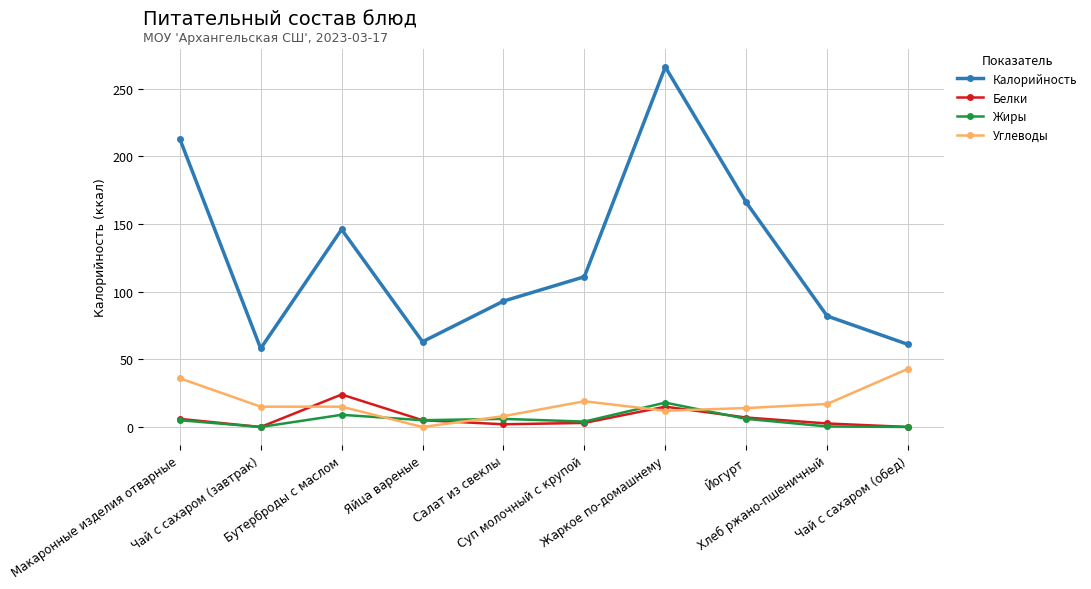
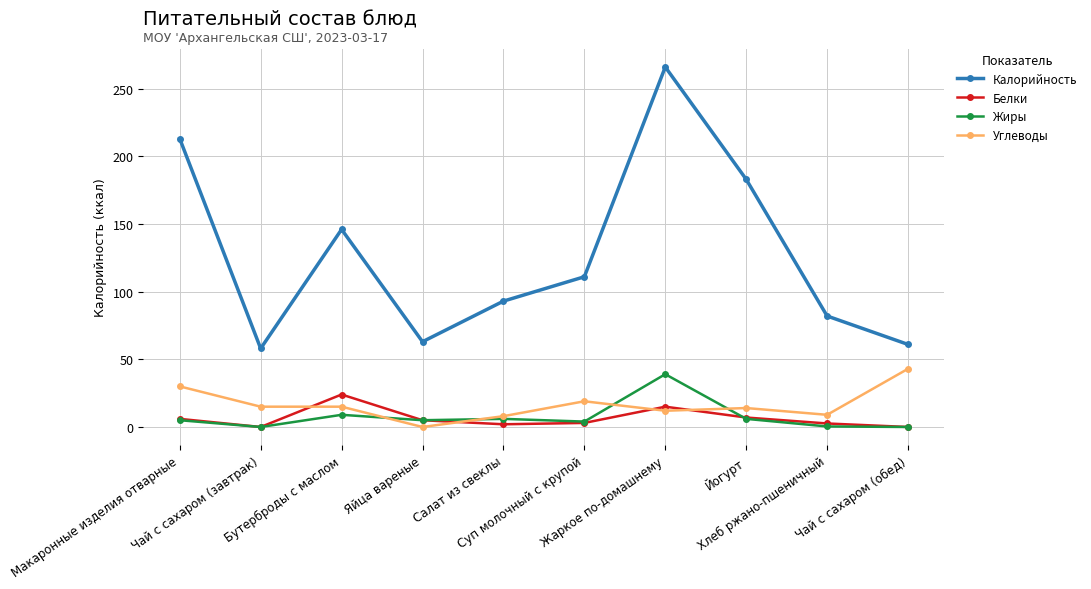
Углеводы, Макаронные изделия отварные: 36 -> 30
Жиры, Жаркое по-домашнему: 18 -> 39
Калорийность, Йогурт: 166 -> 183
Углеводы, Хлеб ржано-пшеничный: 17 -> 9
